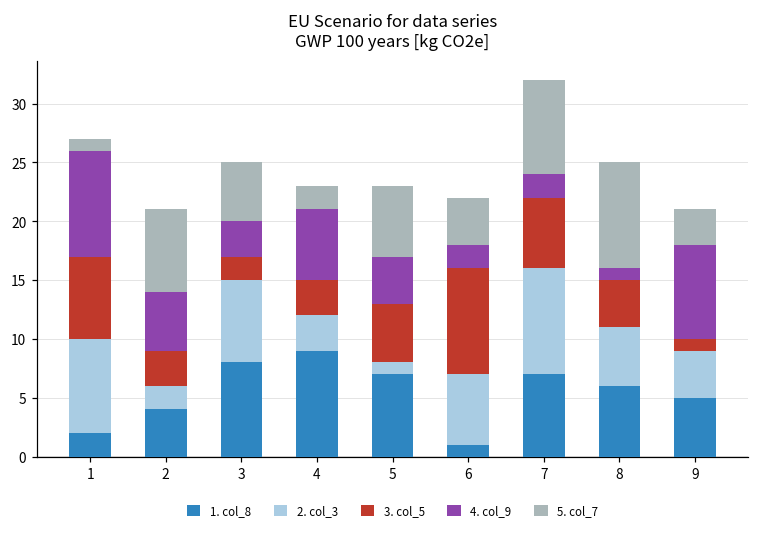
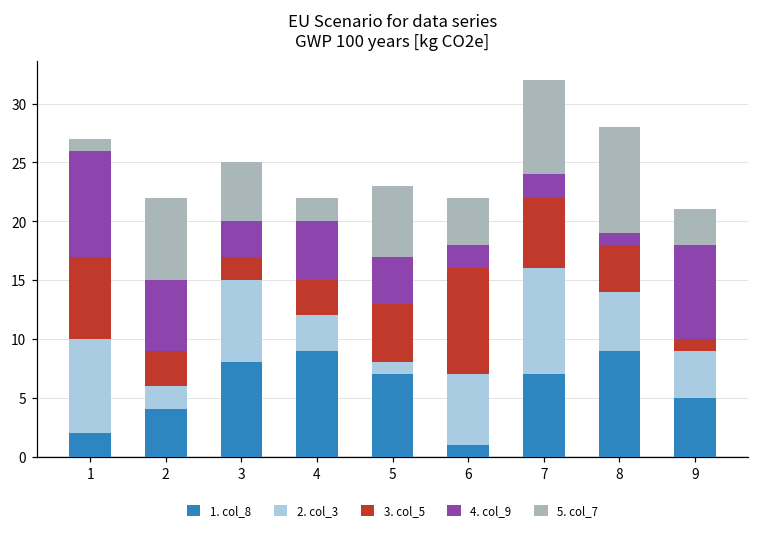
4. col_9, 2: 5 -> 6
4. col_9, 4: 6 -> 5
1. col_8, 8: 6 -> 9
